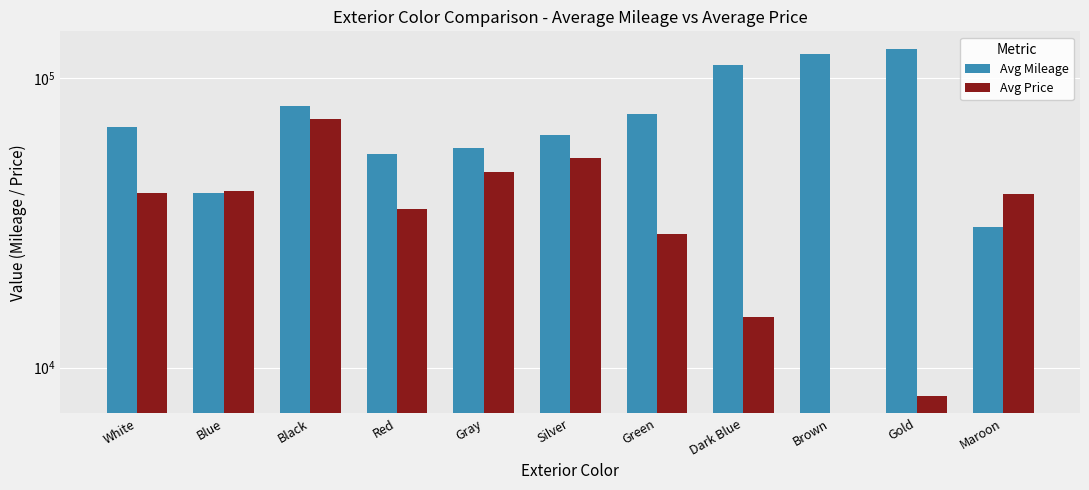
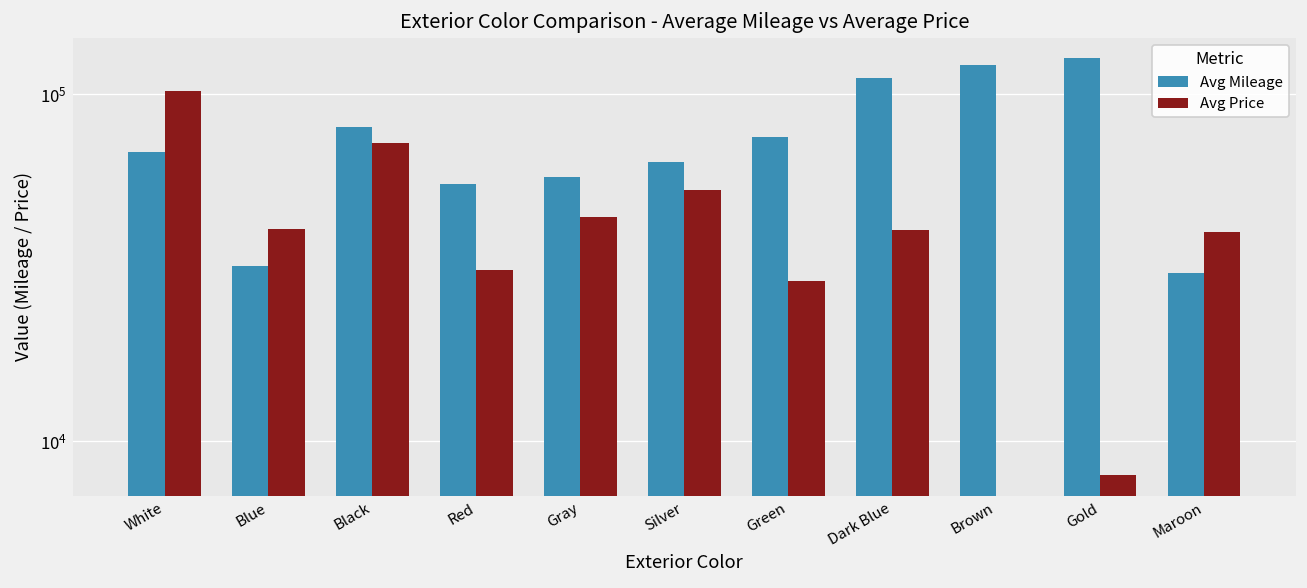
Avg Price, White: 40000 -> 102000
Avg Mileage, Blue: 40000 -> 32000
Avg Price, Red: 35000 -> 31000
Avg Price, Gray: 47000 -> 44000
Avg Price, Dark Blue: 15000 -> 41000
